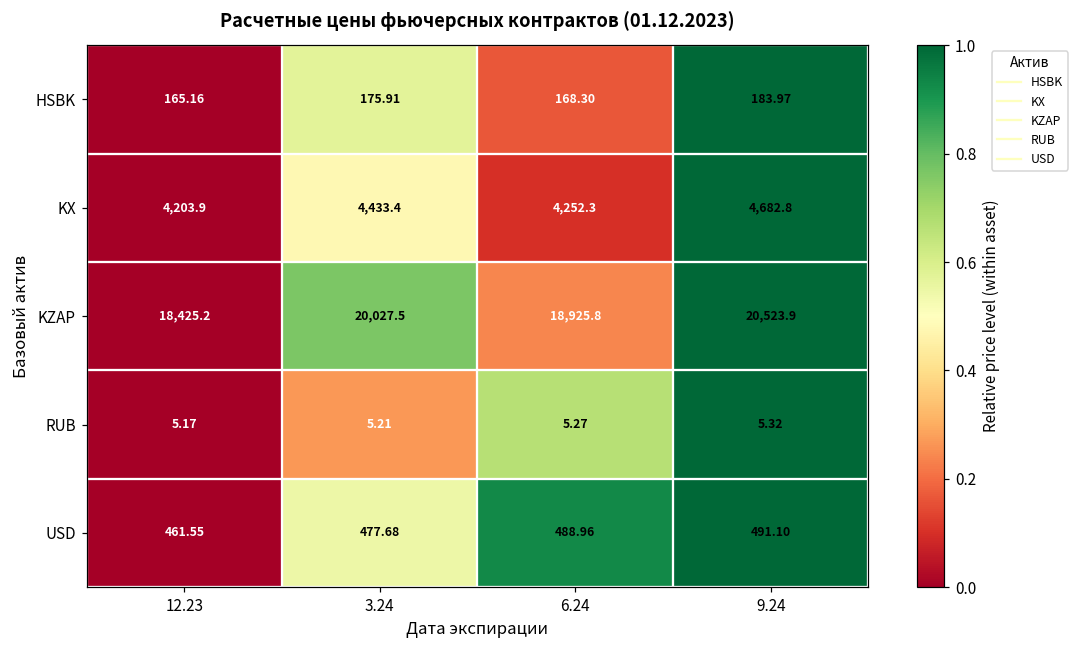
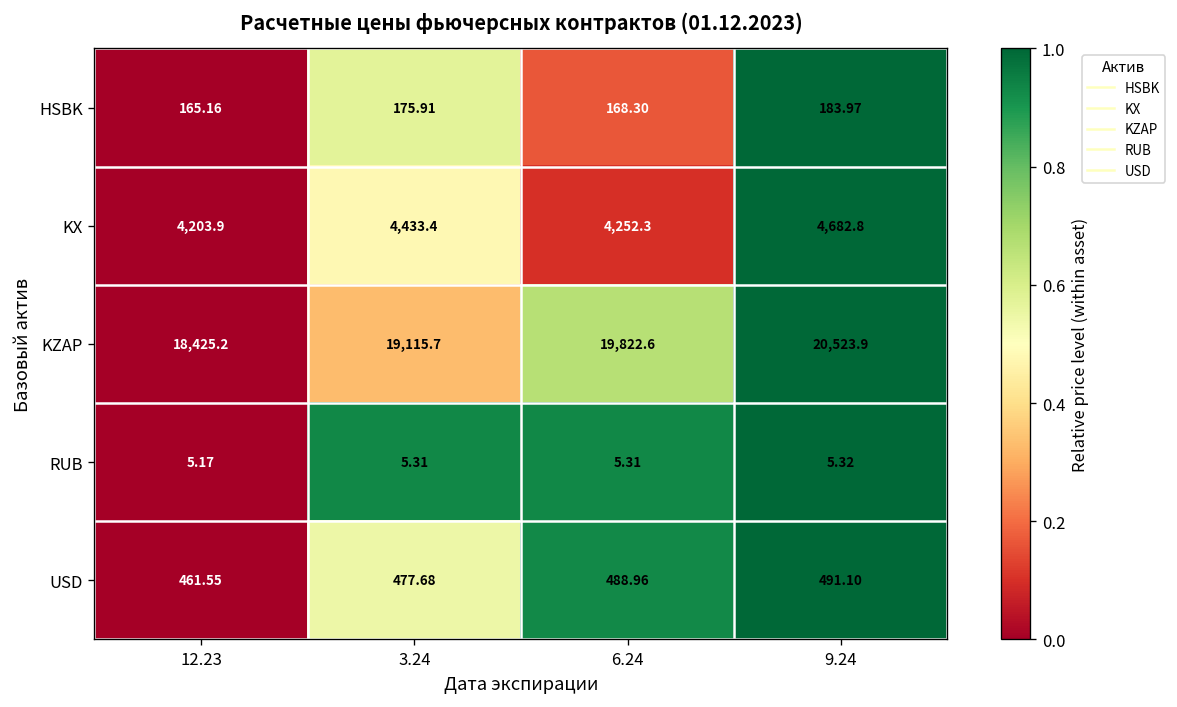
KZAP, 3.24: 20,027.5 -> 19,115.7
KZAP, 6.24: 18,925.8 -> 19,822.6
RUB, 3.24: 5.21 -> 5.31
RUB, 6.24: 5.27 -> 5.31
